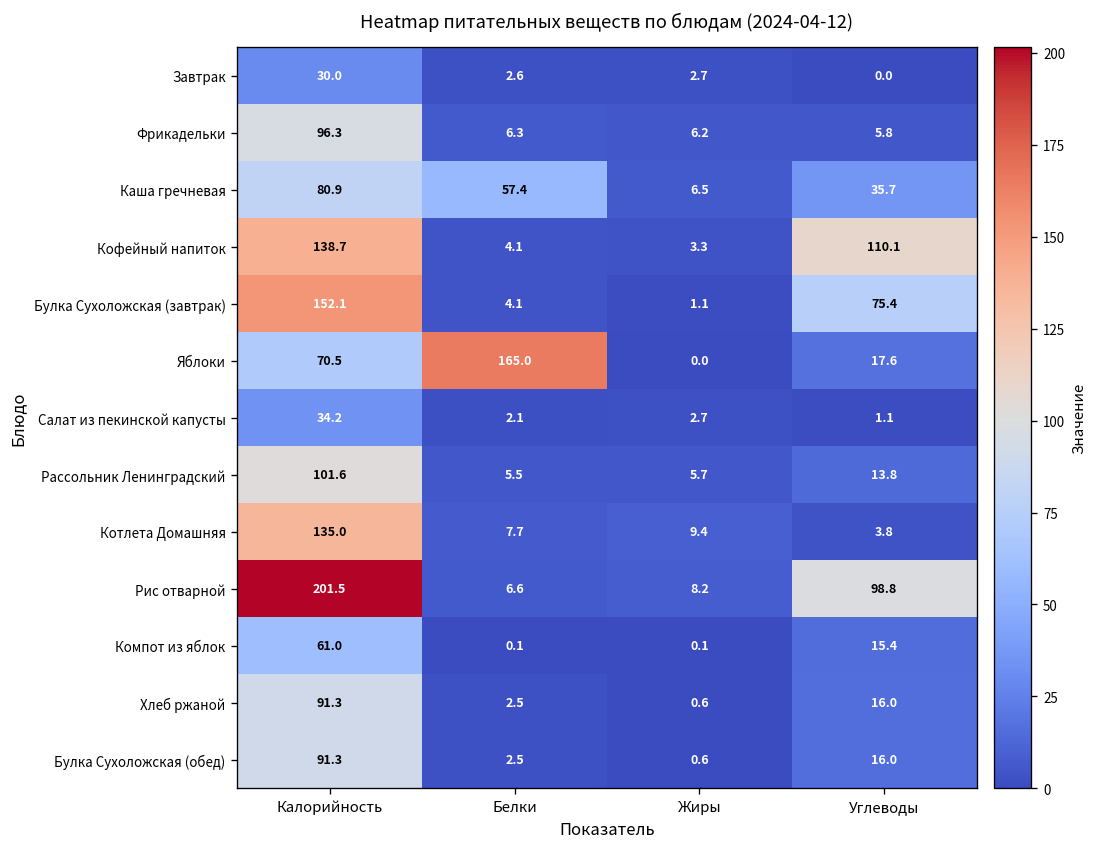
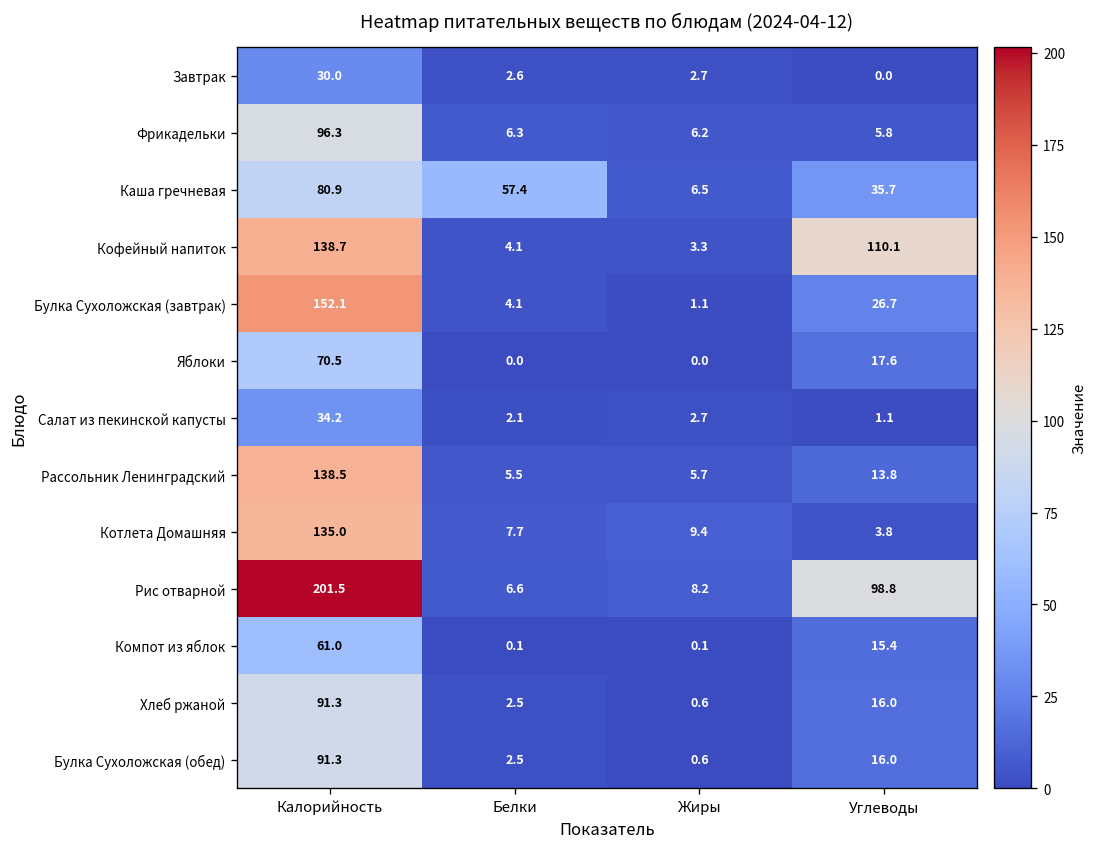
Булка Сухоложская (завтрак), Углеводы: 75.4 -> 26.7
Яблоки, Белки: 165.0 -> 0.0
Рассольник Ленинградский, Калорийность: 101.6 -> 138.5
